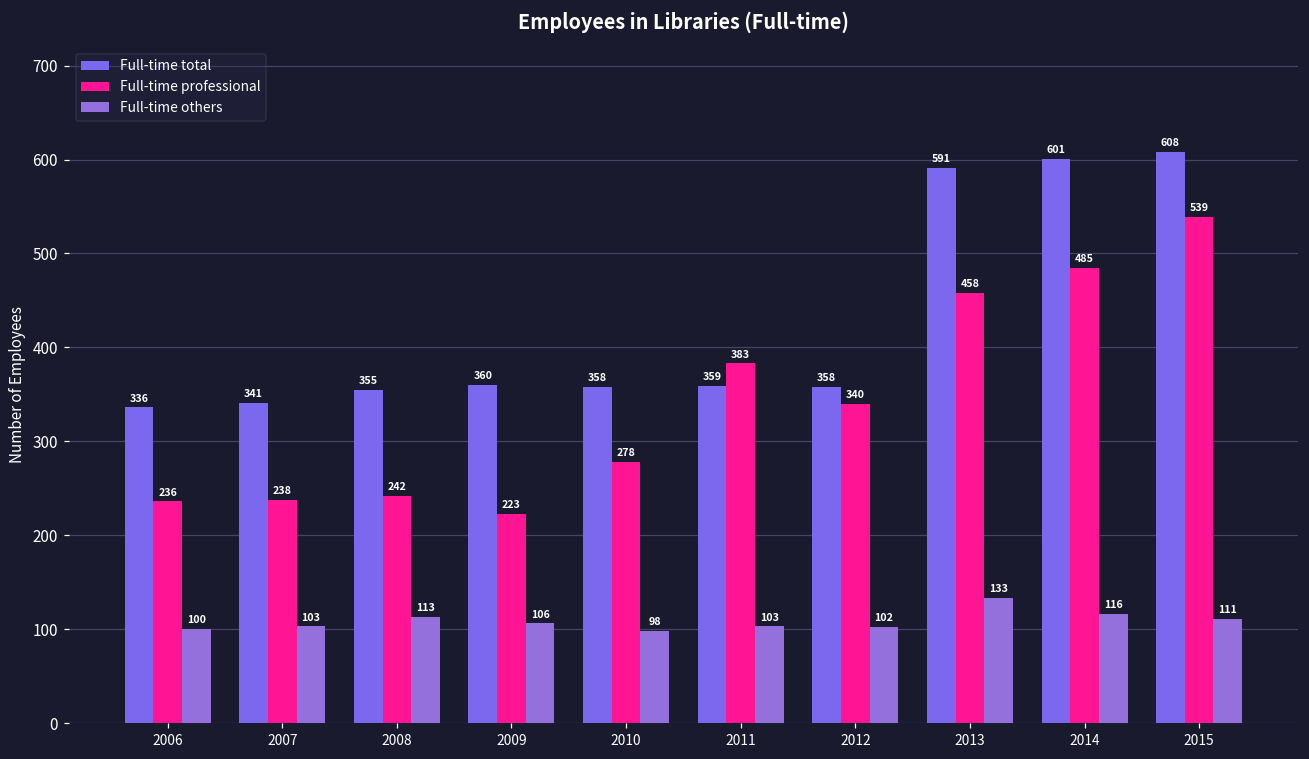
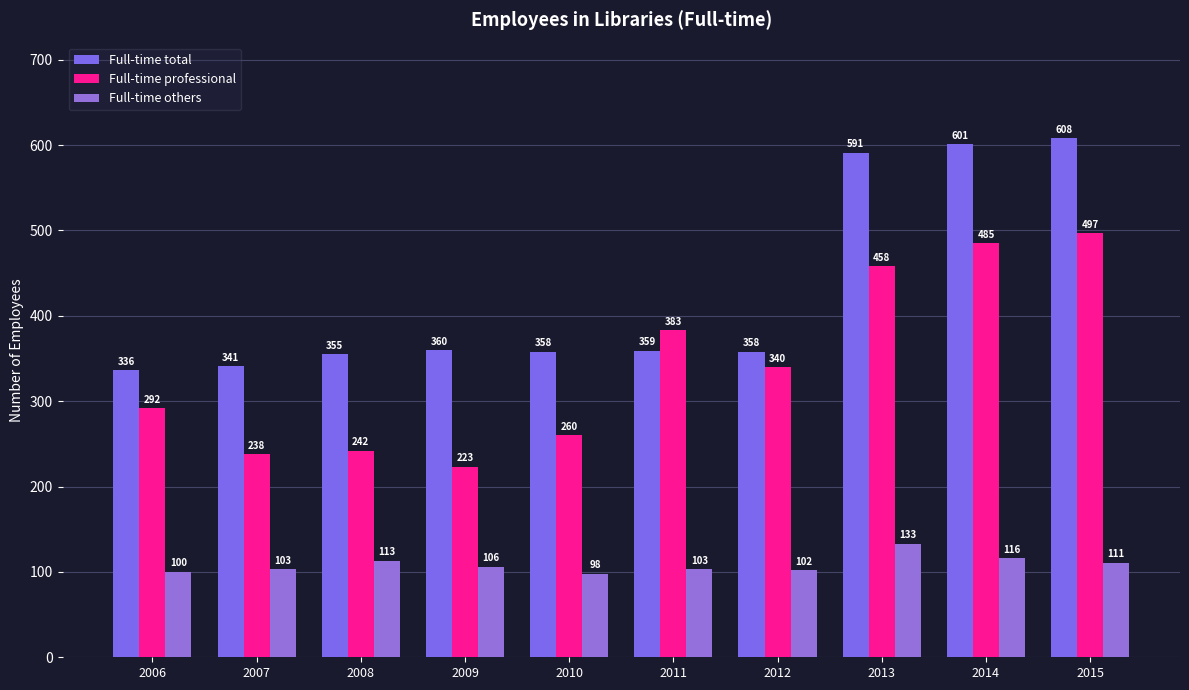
Full-time professional, 2006: 236 -> 292
Full-time professional, 2010: 278 -> 260
Full-time professional, 2015: 539 -> 497
